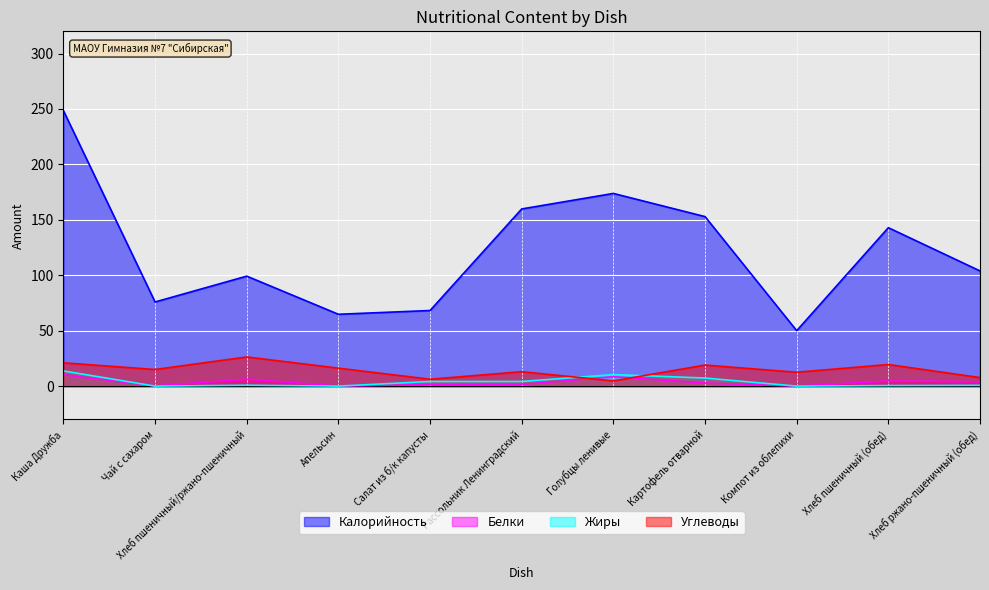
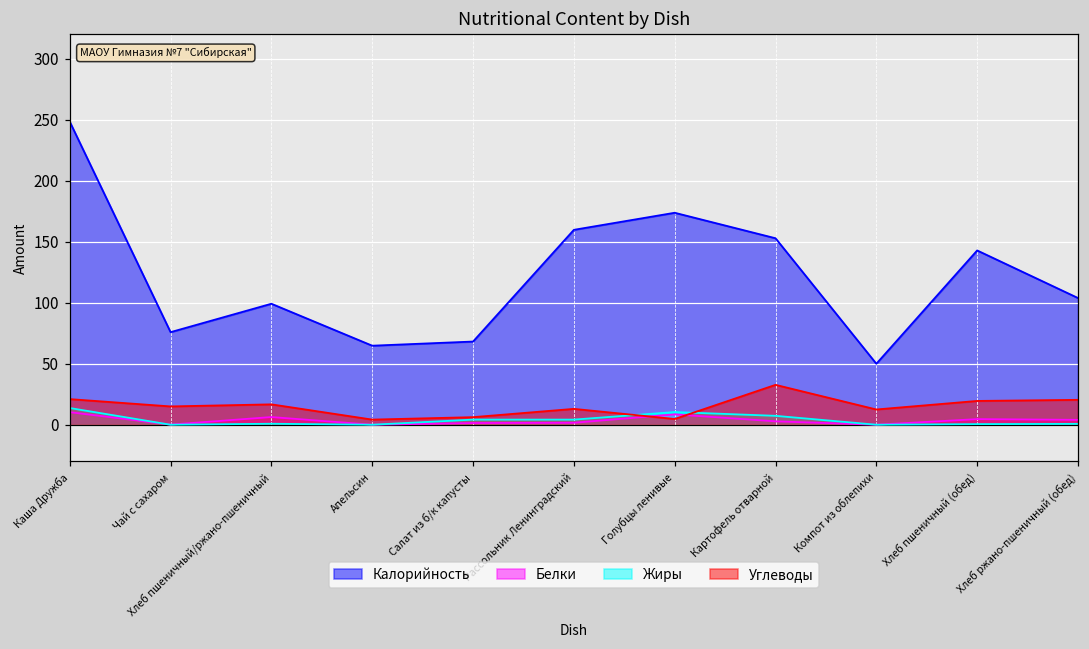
Углеводы, Хлеб пшеничный/ржано-пшеничный: 26 -> 17
Углеводы, Апельсин: 16 -> 4
Углеводы, Картофель отварной: 19 -> 33
Углеводы, Хлеб ржано-пшеничный (обед): 8 -> 20
